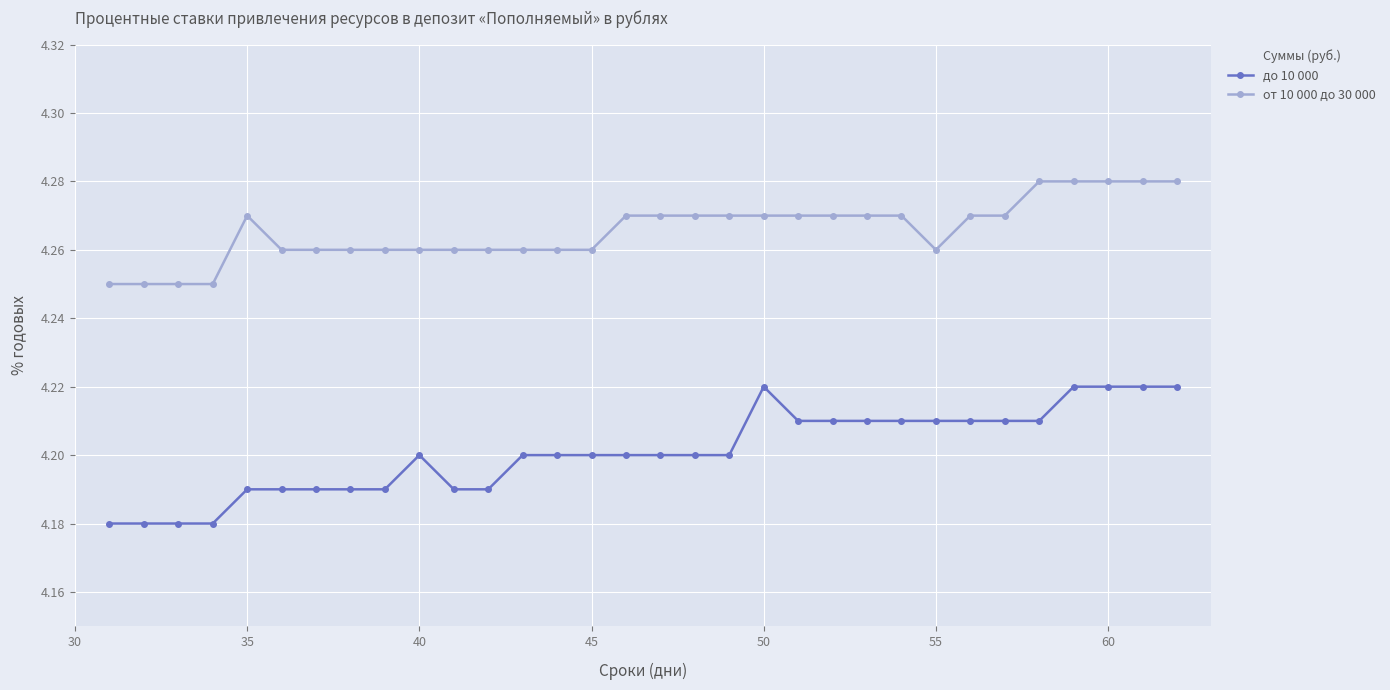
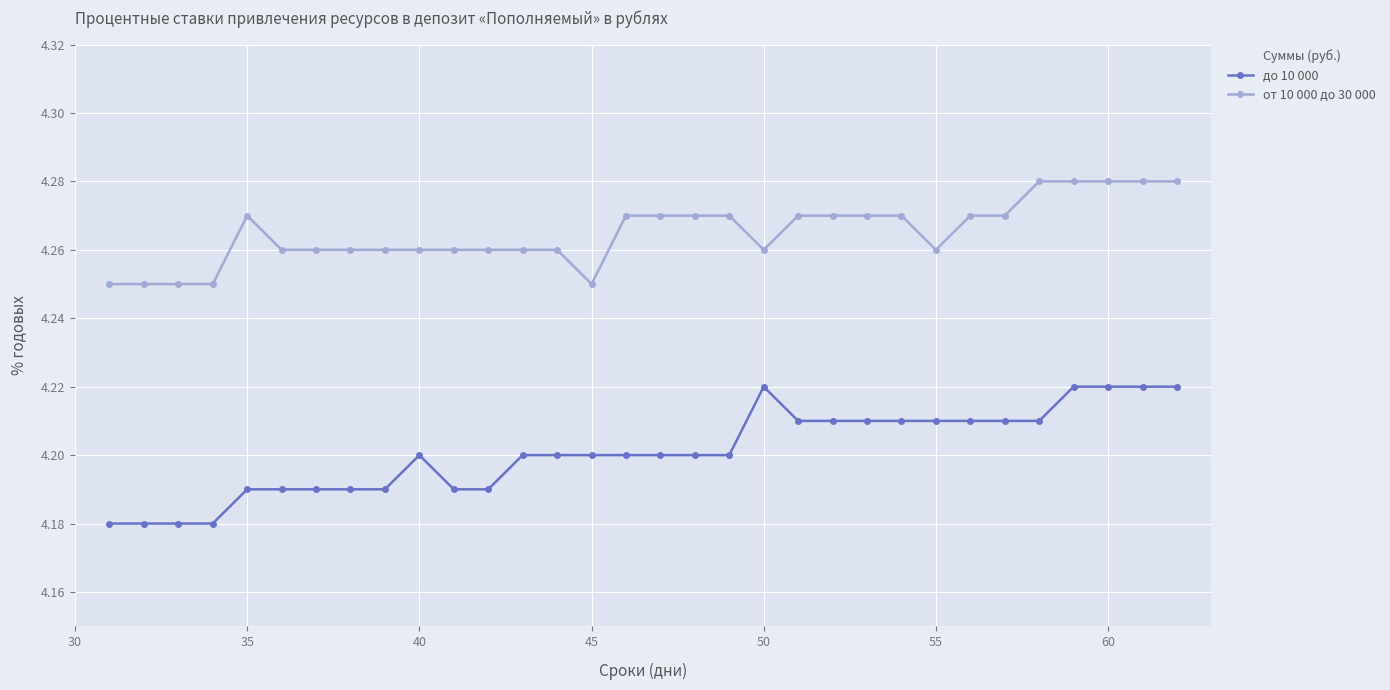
от 10 000 до 30 000, 45: 4.26 -> 4.25
от 10 000 до 30 000, 50: 4.27 -> 4.26
